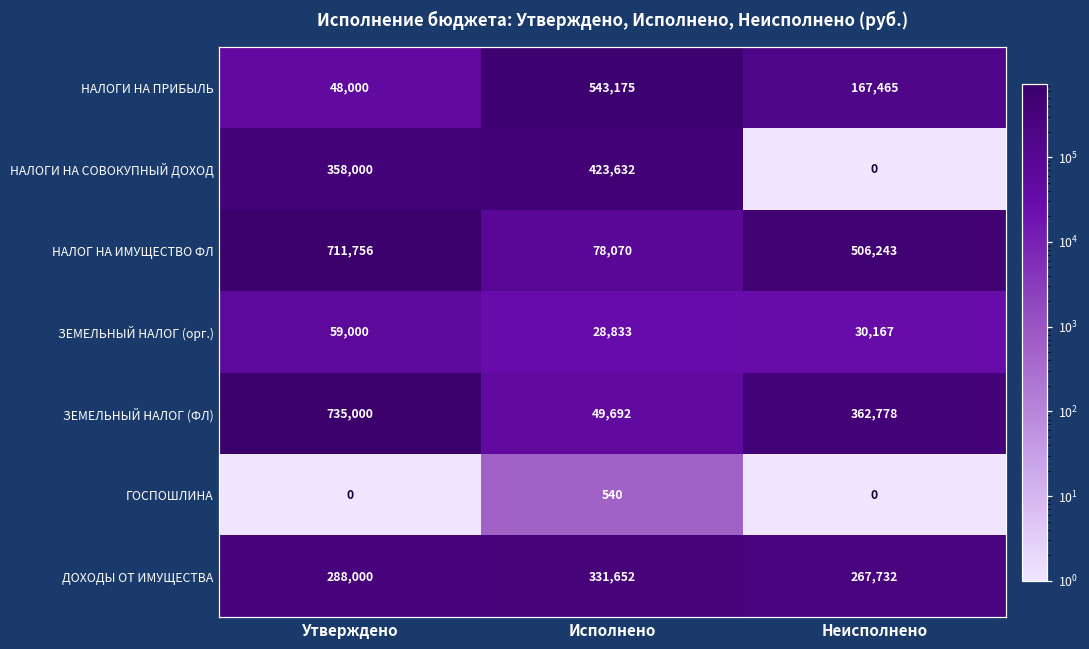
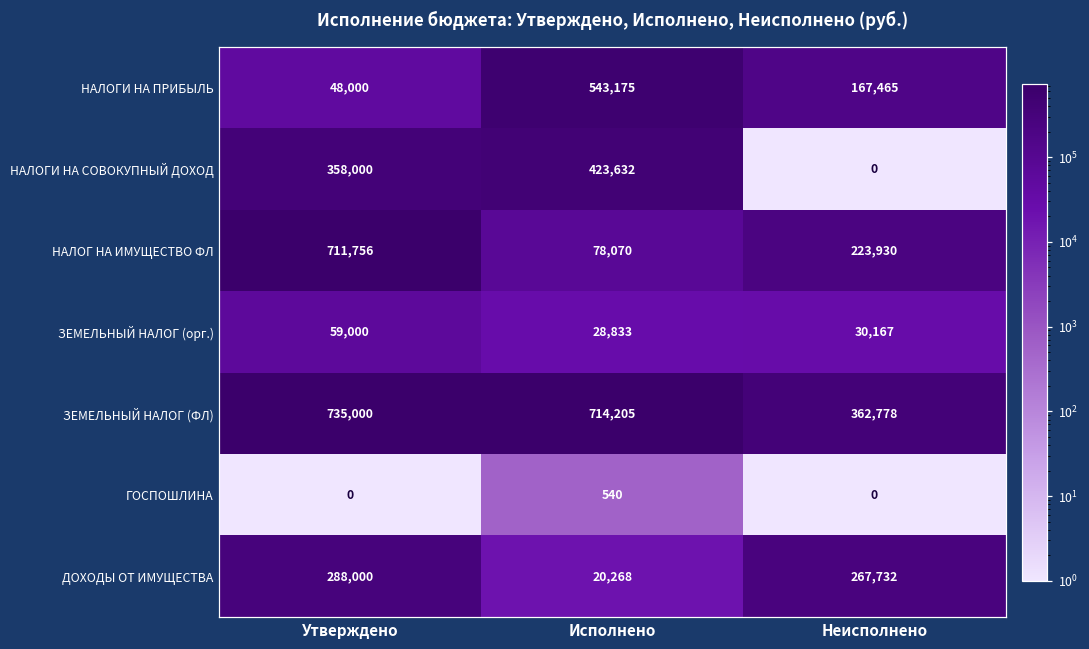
НАЛОГ НА ИМУЩЕСТВО ФЛ, Неисполнено: 506,243 -> 223,930
ЗЕМЕЛЬНЫЙ НАЛОГ (ФЛ), Исполнено: 49,692 -> 714,205
ДОХОДЫ ОТ ИМУЩЕСТВА, Исполнено: 331,652 -> 20,268
